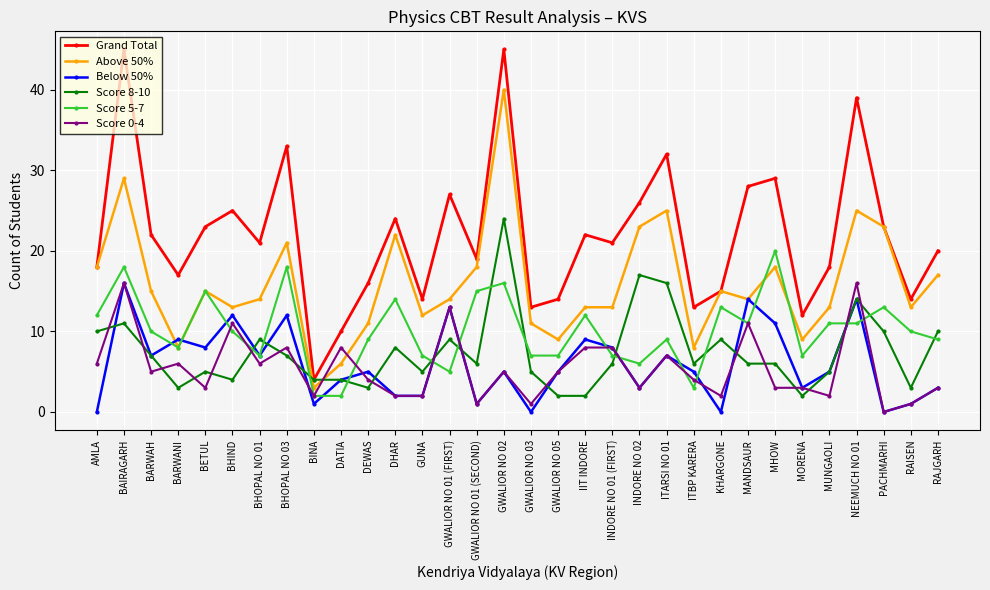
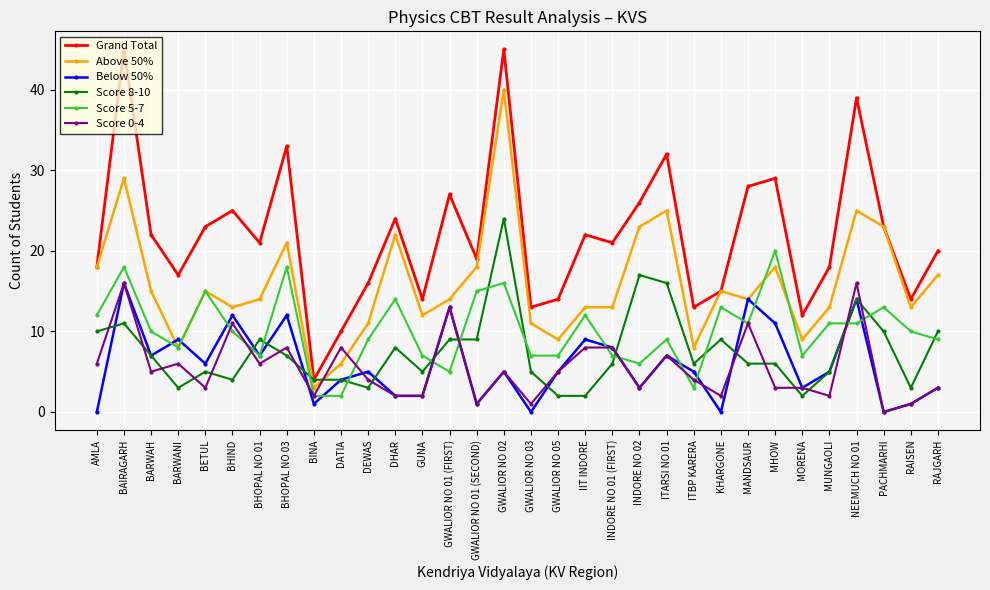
Below 50%, BETUL: 8 -> 6
Score 8-10, GWALIOR NO 01 (SECOND): 6 -> 9
